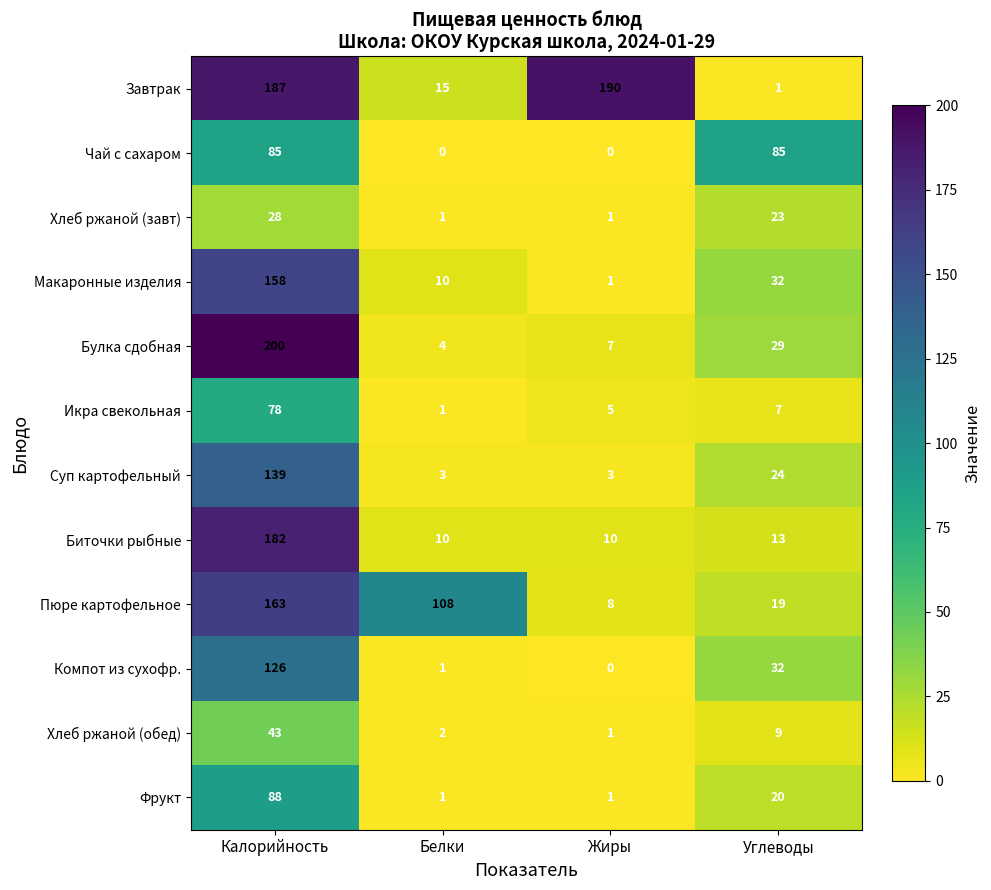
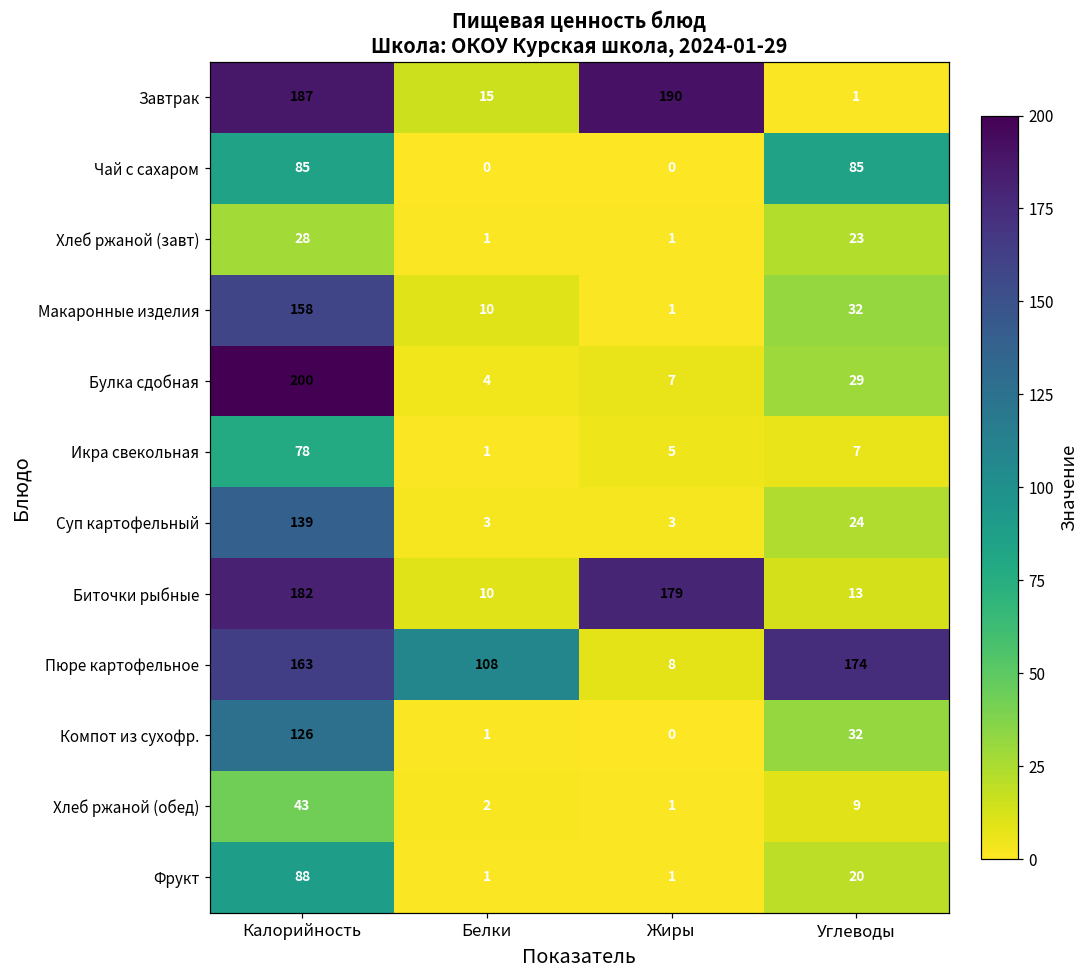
Биточки рыбные, Жиры: 10 -> 179
Пюре картофельное, Углеводы: 19 -> 174
